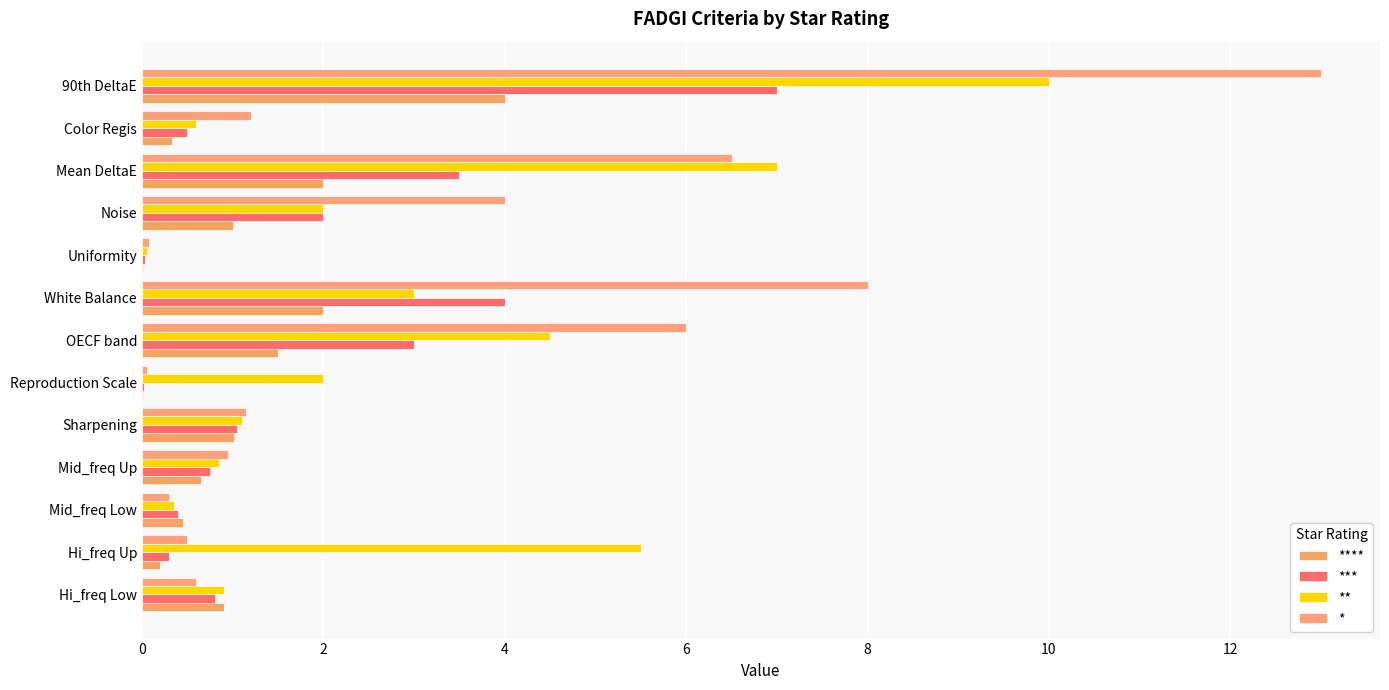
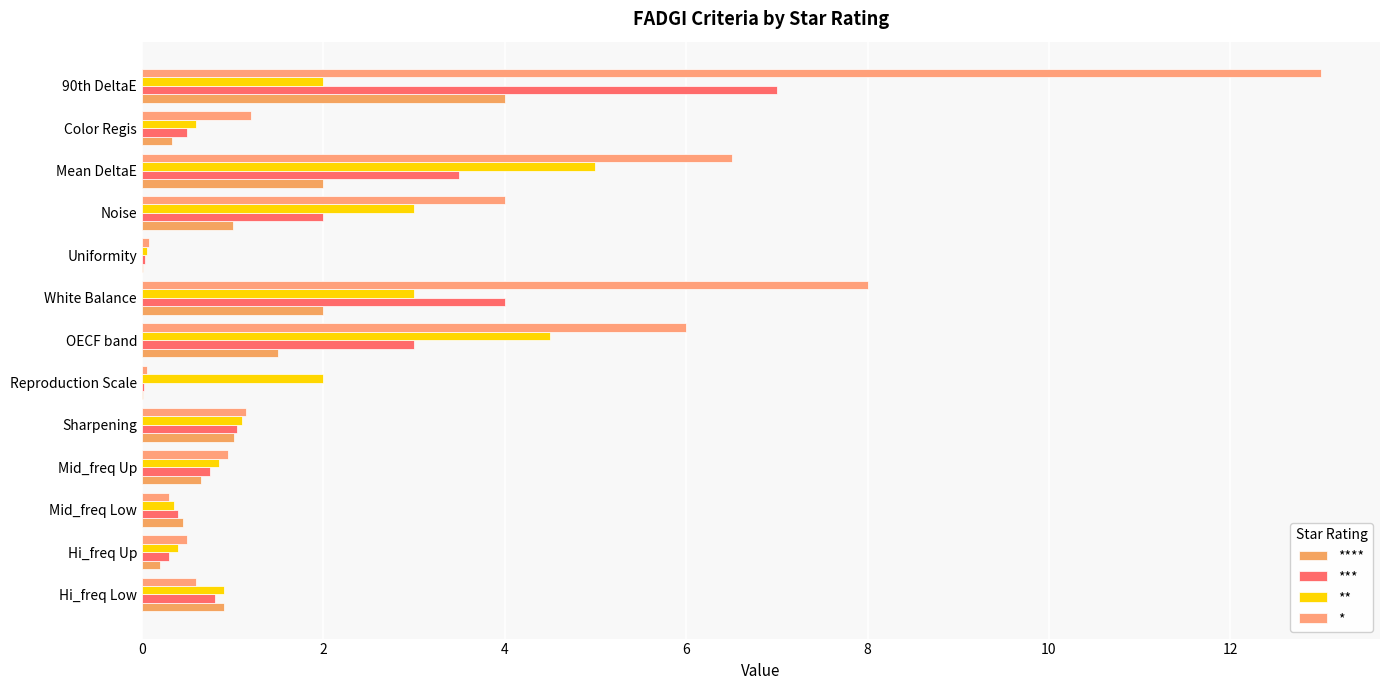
**, 90th DeltaE: 10 -> 2
**, Mean DeltaE: 7 -> 5
**, Noise: 2 -> 3
**, Hi_freq Up: 5.5 -> 0.4
